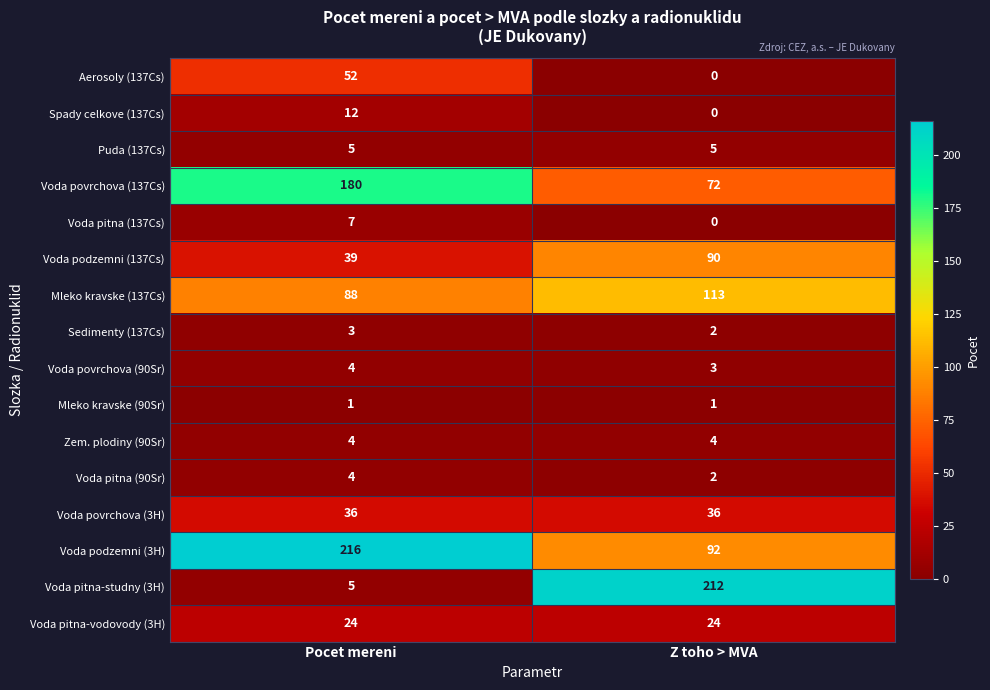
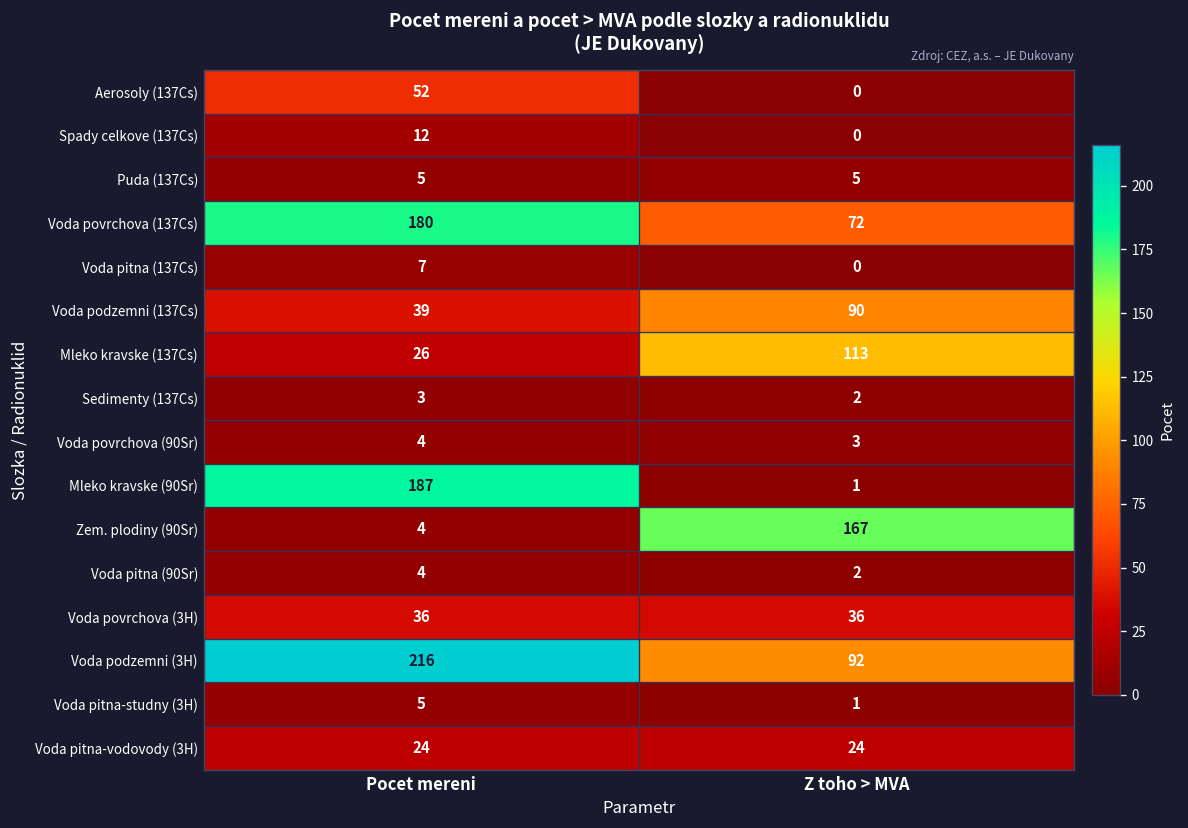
Mleko kravske (137Cs), Pocet mereni: 88 -> 26
Mleko kravske (90Sr), Pocet mereni: 1 -> 187
Zem. plodiny (90Sr), Z toho > MVA: 4 -> 167
Voda pitna-studny (3H), Z toho > MVA: 212 -> 1
